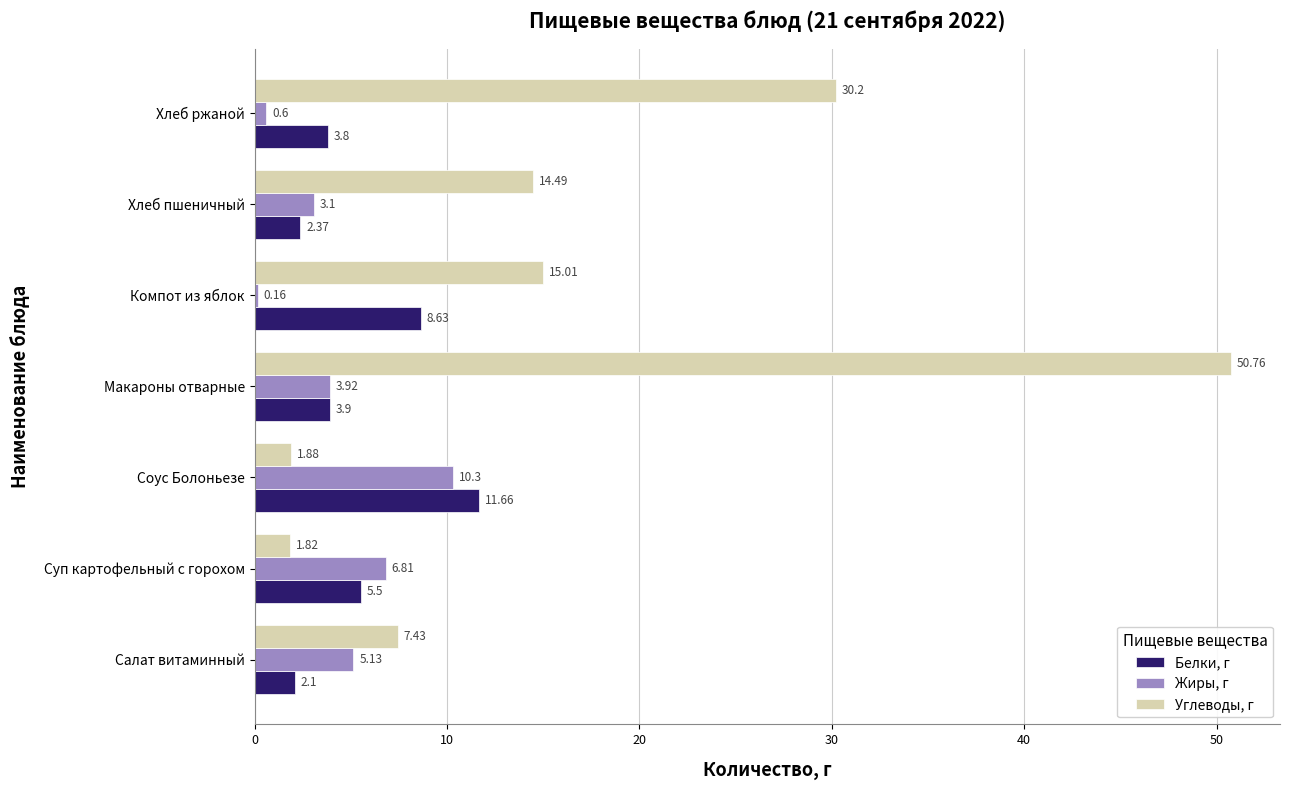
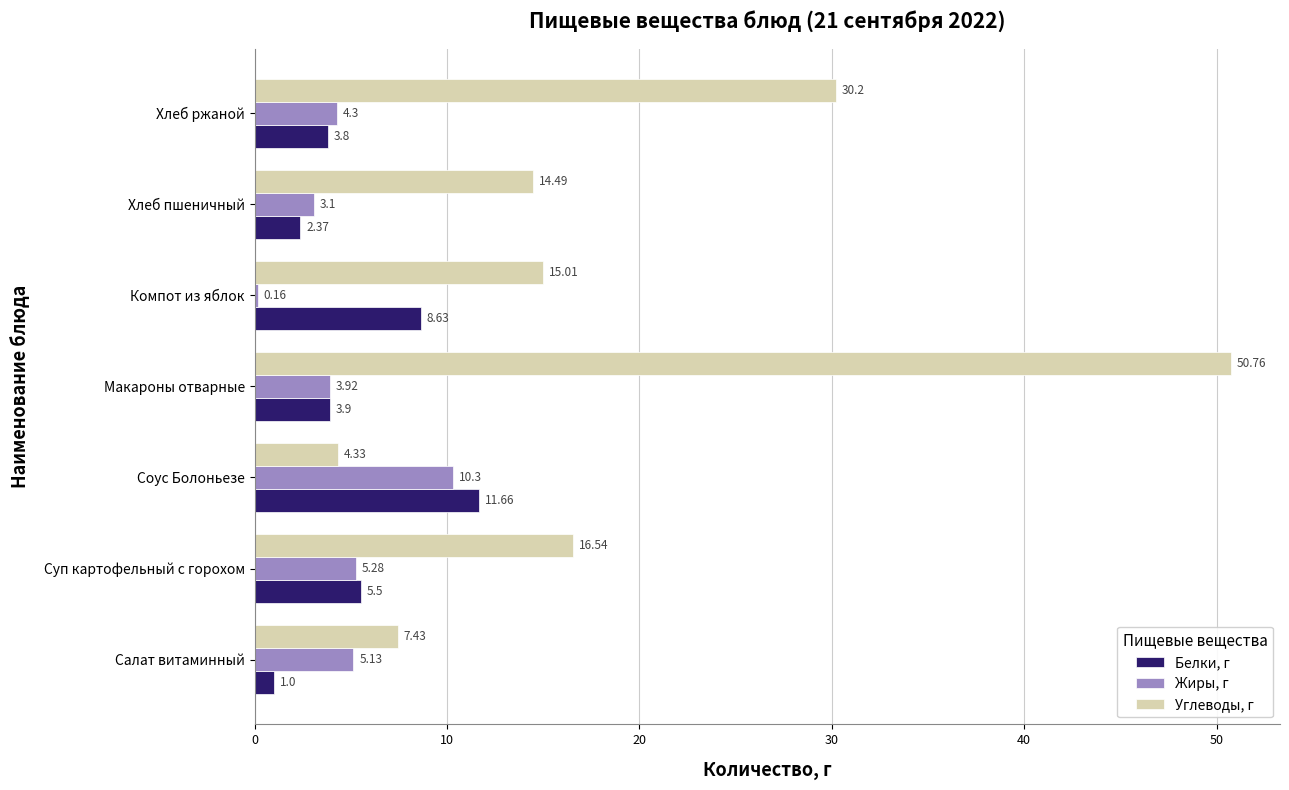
Жиры, г, Хлеб ржаной: 0.6 -> 4.3
Углеводы, г, Соус Болоньезе: 1.88 -> 4.33
Углеводы, г, Суп картофельный с горохом: 1.82 -> 16.54
Жиры, г, Суп картофельный с горохом: 6.81 -> 5.28
Белки, г, Салат витаминный: 2.1 -> 1.0
